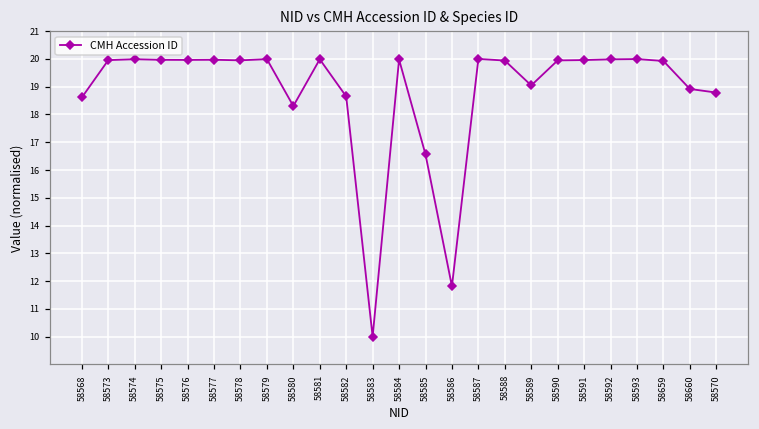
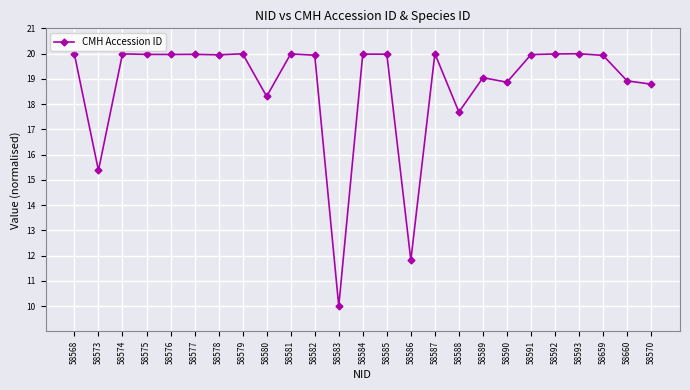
58568: 18.6 -> 20.0
58573: 20.0 -> 15.4
58582: 18.6 -> 19.9
58585: 16.6 -> 20.0
58588: 19.9 -> 17.7
58590: 19.9 -> 18.9
